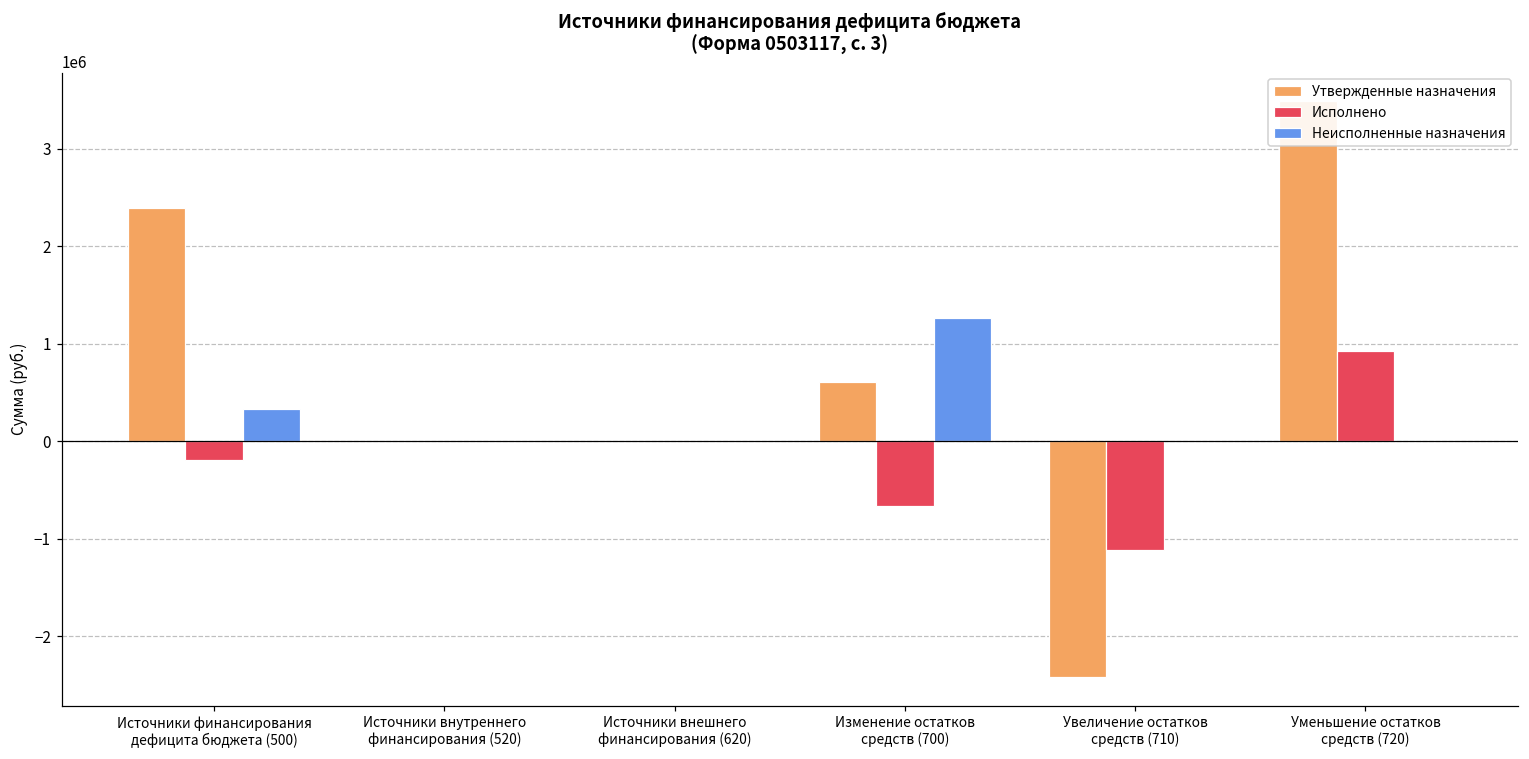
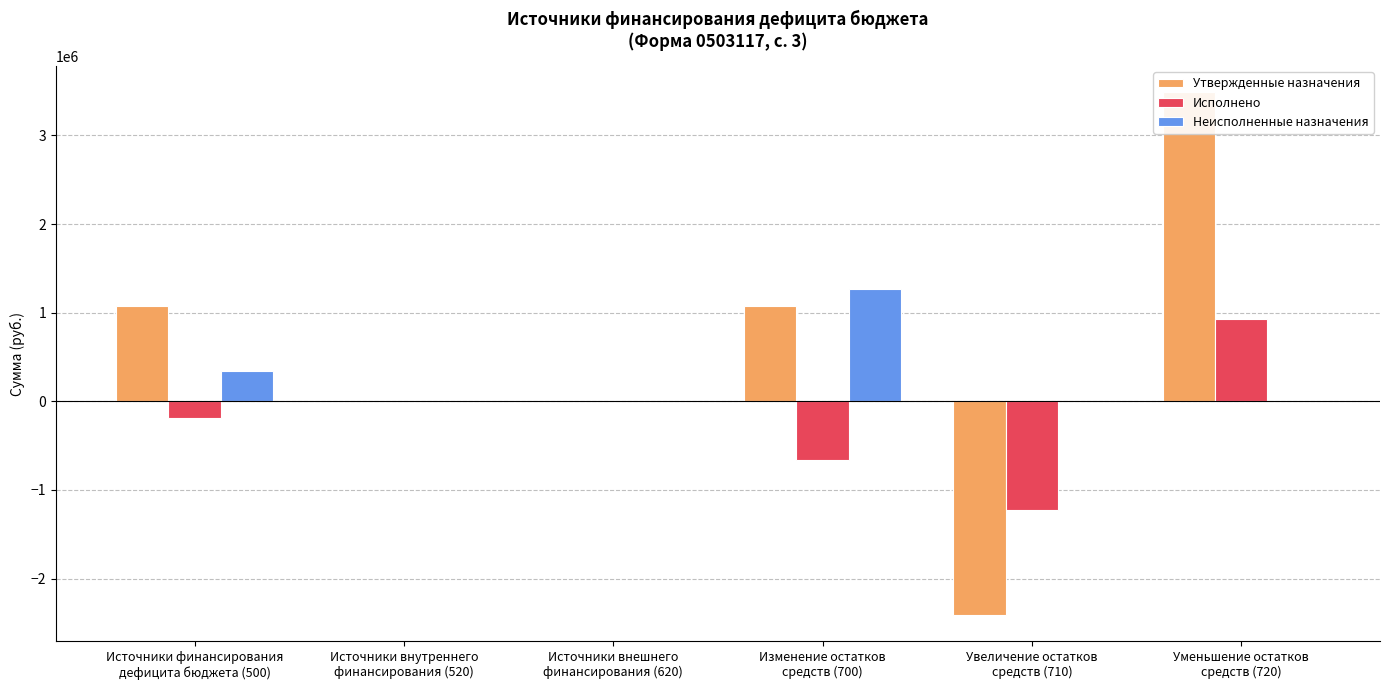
Утвержденные назначения, Источники финансирования дефицита бюджета (500): 2400000 -> 1100000
Утвержденные назначения, Изменение остатков средств (700): 600000 -> 1100000
Исполнено, Увеличение остатков средств (710): -1100000 -> -1200000
